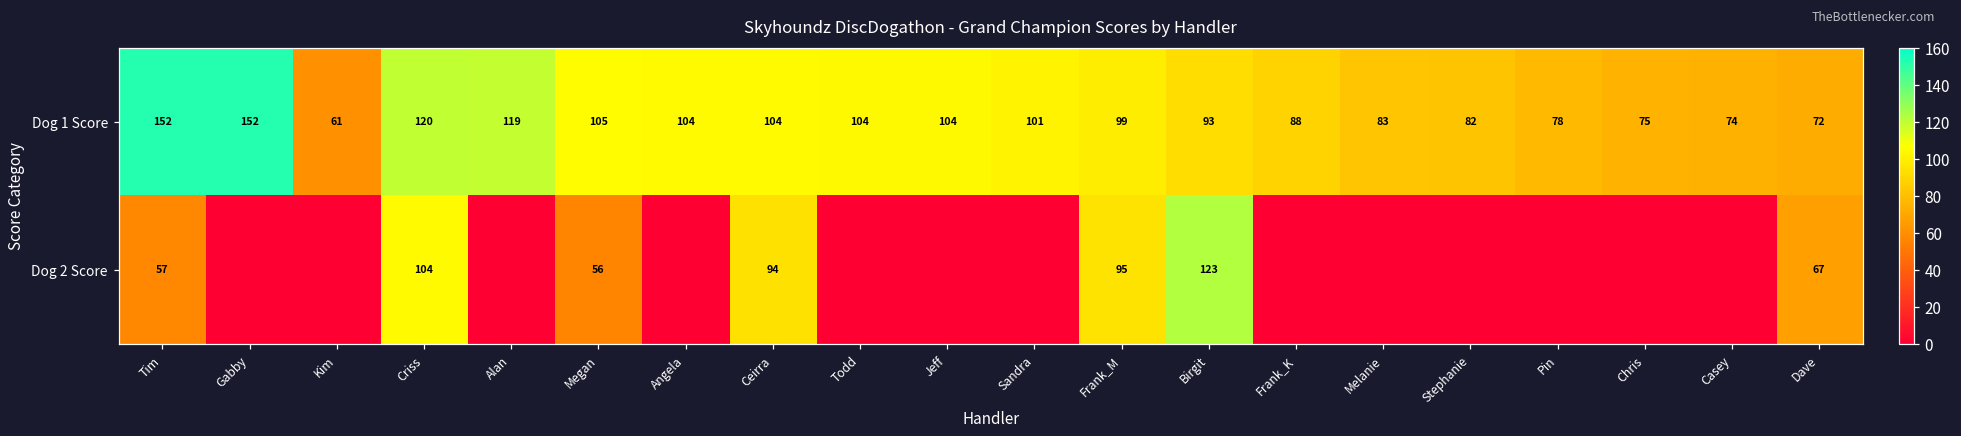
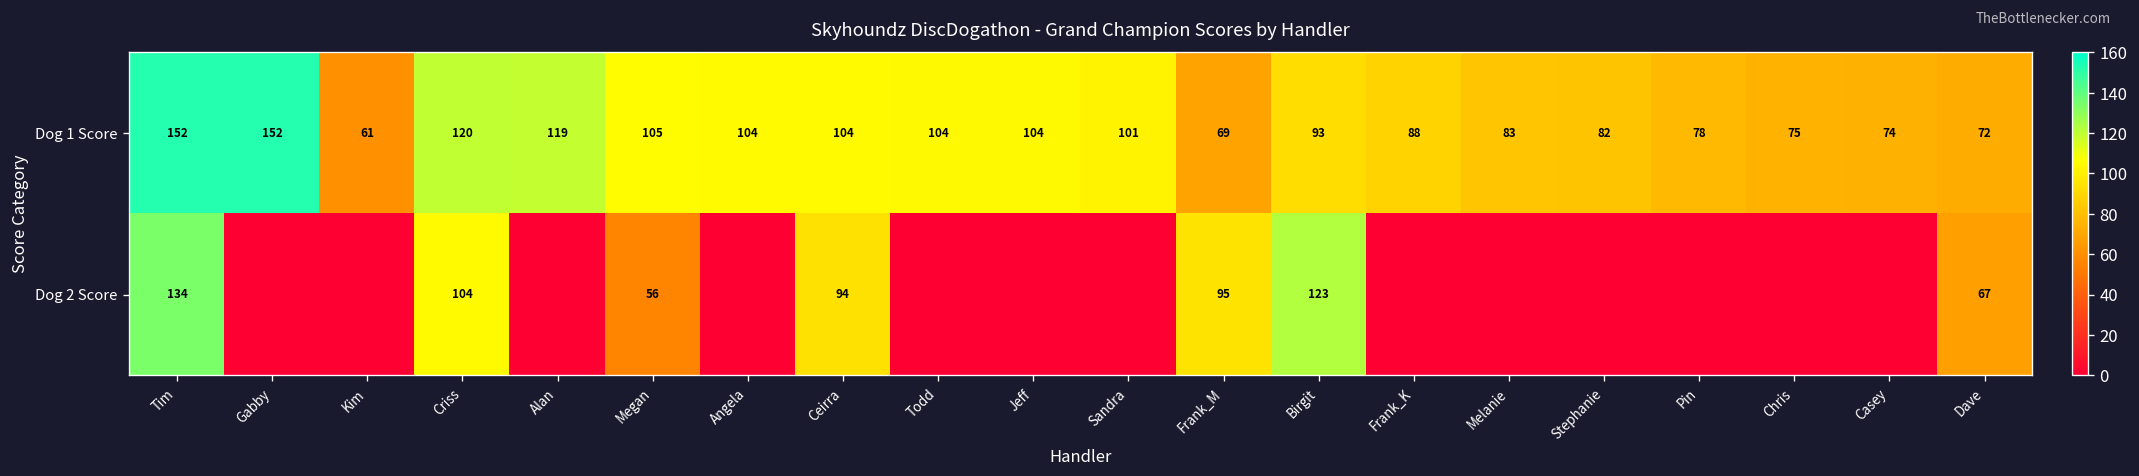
Dog 1 Score, Frank_M: 99 -> 69
Dog 2 Score, Tim: 57 -> 134
